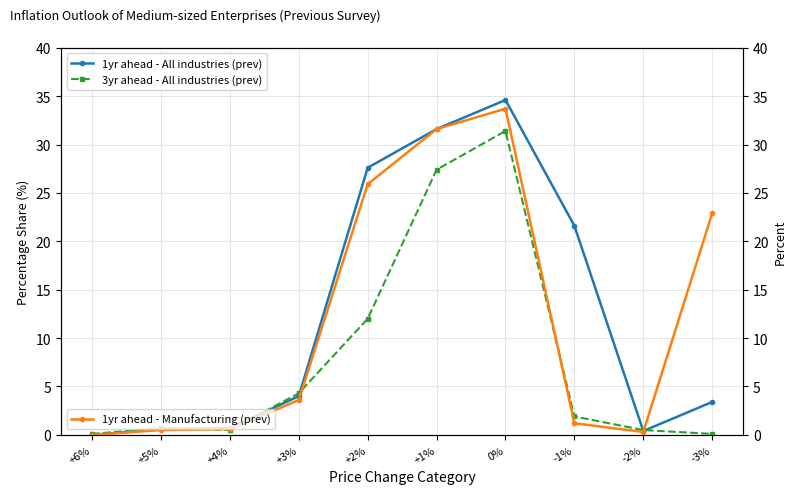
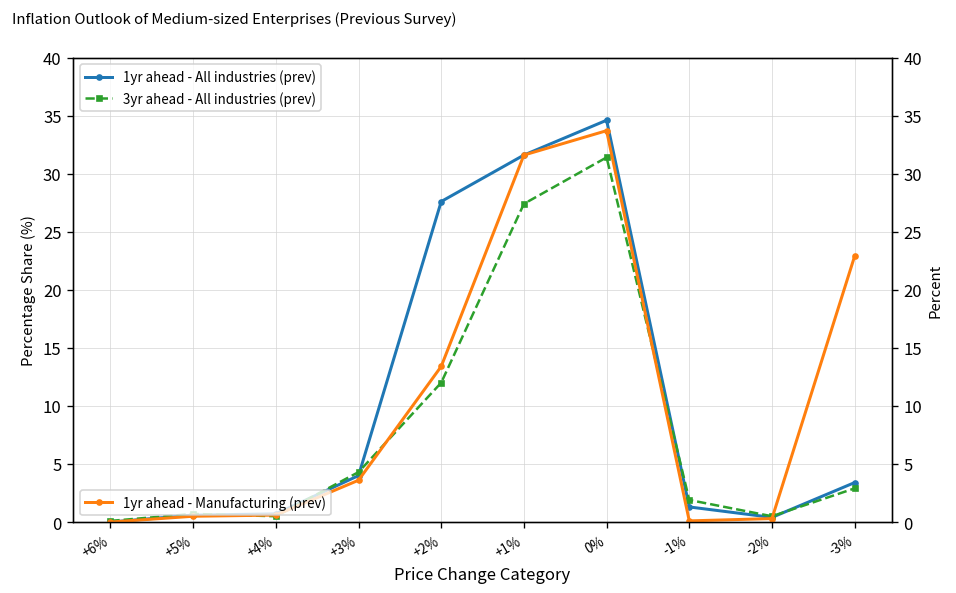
1yr ahead - All industries (prev), -1%: 22 -> 1
3yr ahead - All industries (prev), -3%: 0 -> 3
1yr ahead - Manufacturing (prev), +2%: 26 -> 13
1yr ahead - Manufacturing (prev), -1%: 1 -> 0
